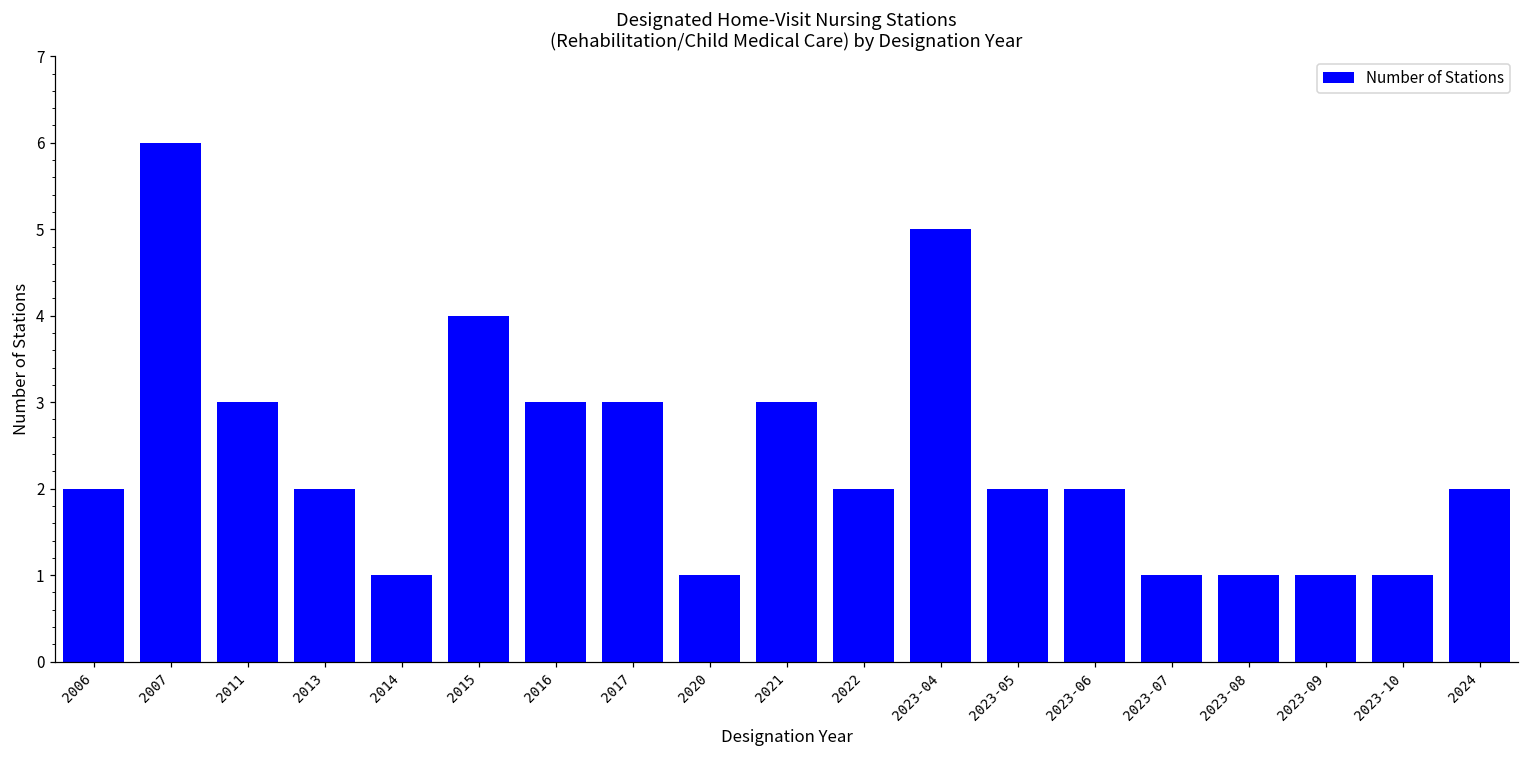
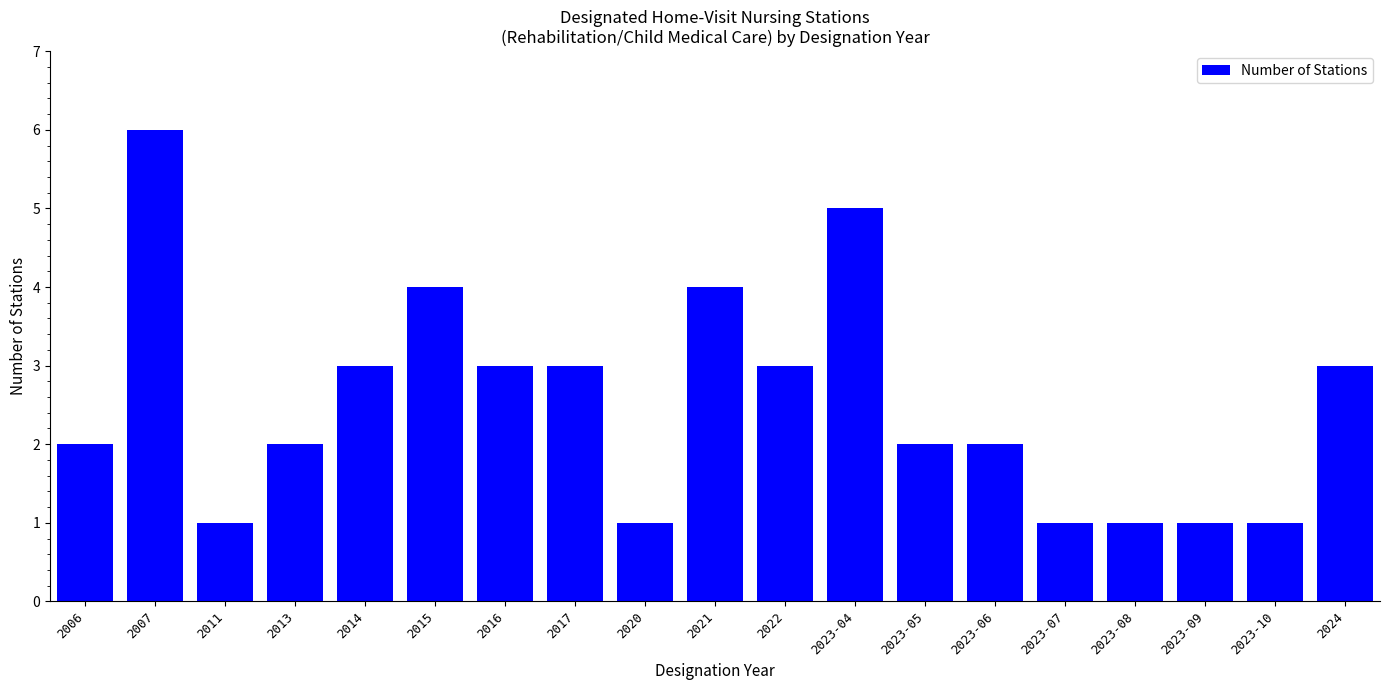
2011: 3 -> 1
2014: 1 -> 3
2021: 3 -> 4
2022: 2 -> 3
2024: 2 -> 3
